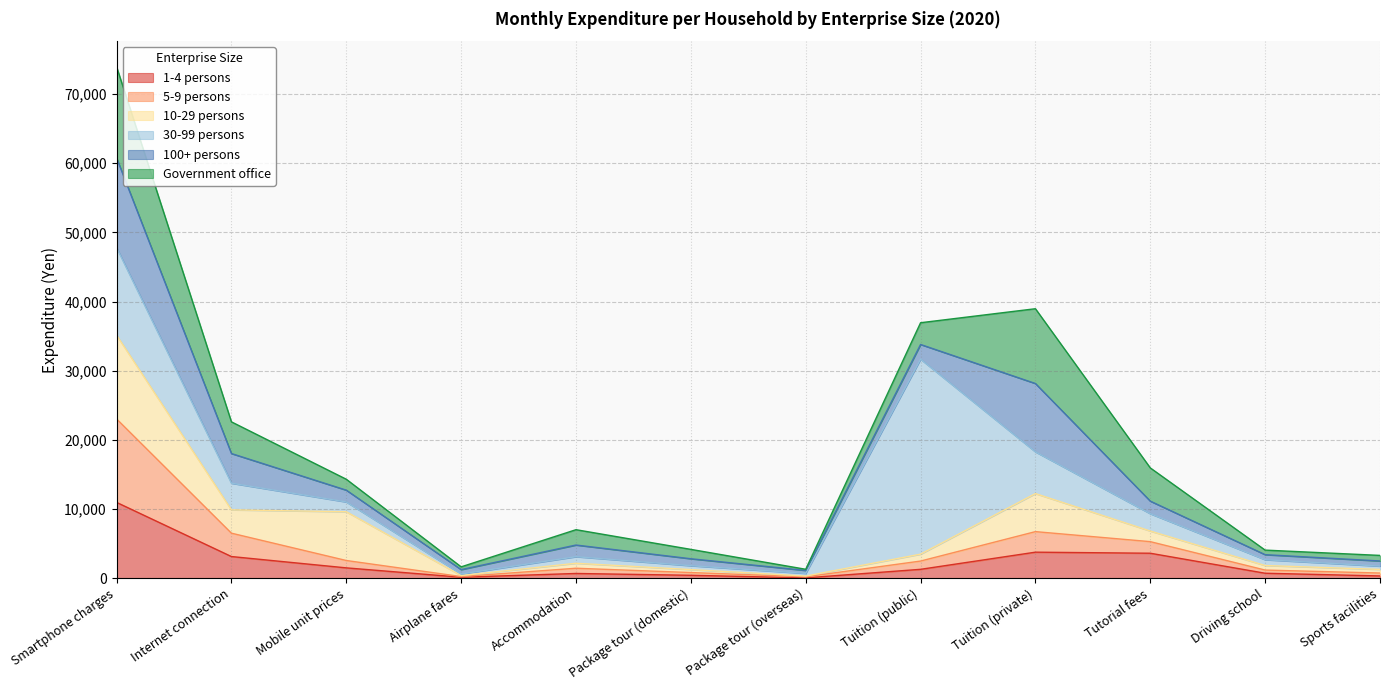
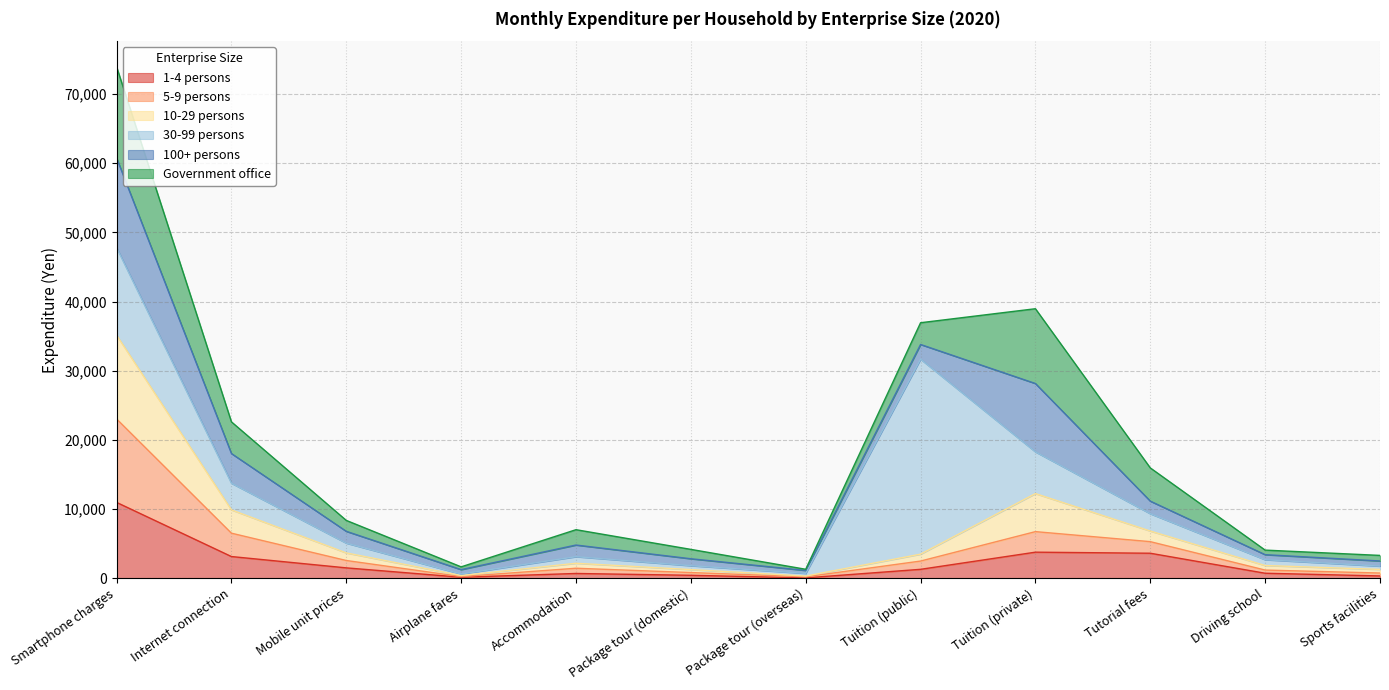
10-29 persons, Mobile unit prices: 7,000 -> 1,000
